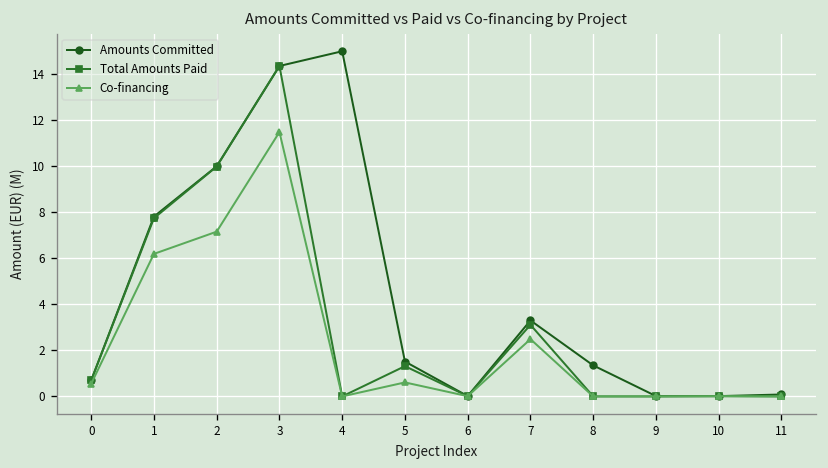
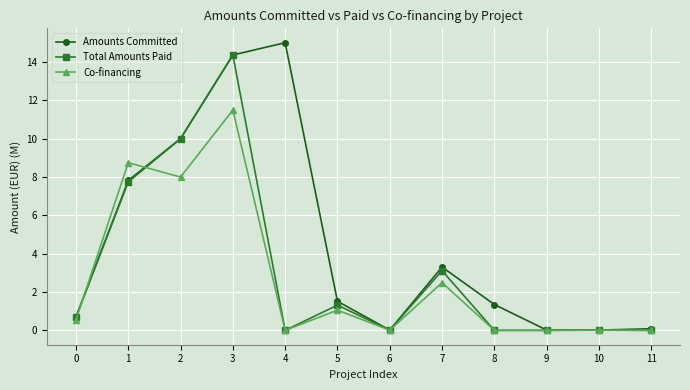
Co-financing, 1: 6.2 -> 8.7
Co-financing, 2: 7.2 -> 8.0
Co-financing, 5: 0.6 -> 1.1
